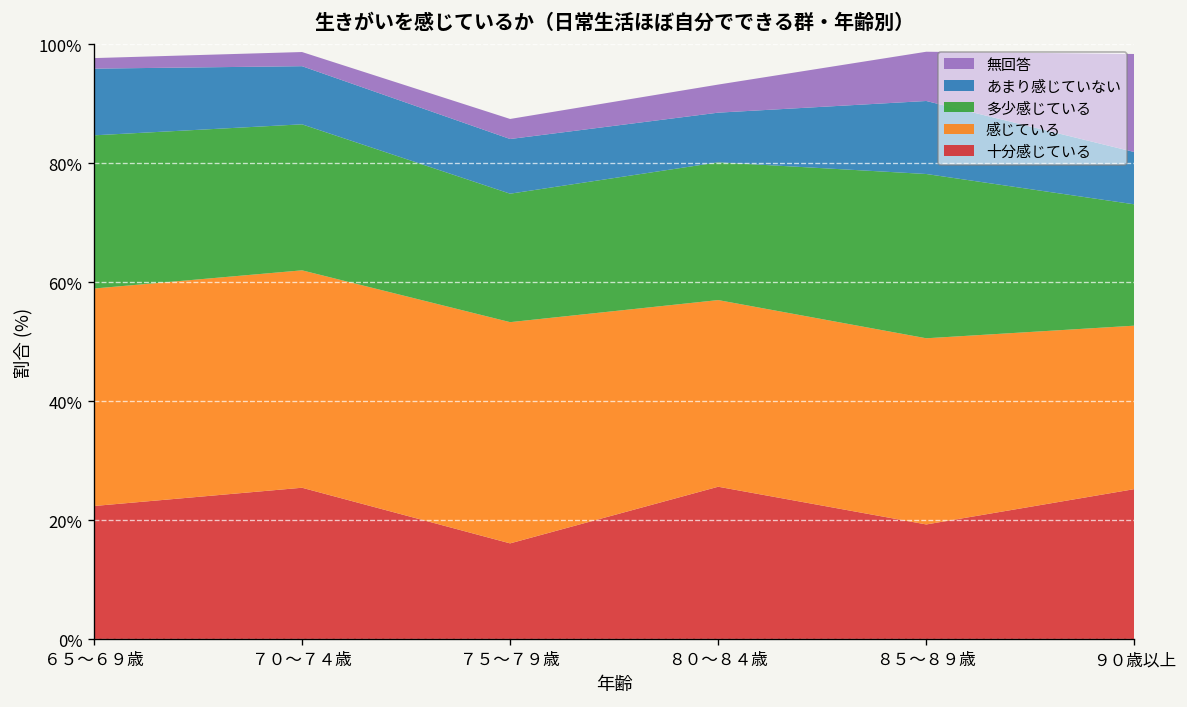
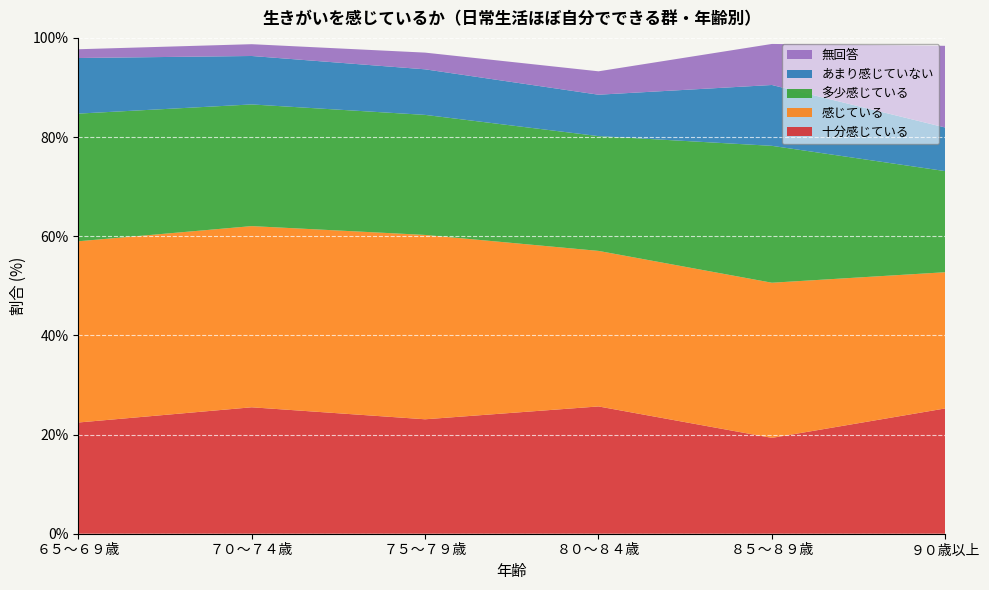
十分感じている, ７５～７９歳: 16% -> 23%
多少感じている, ７５～７９歳: 22% -> 24%
